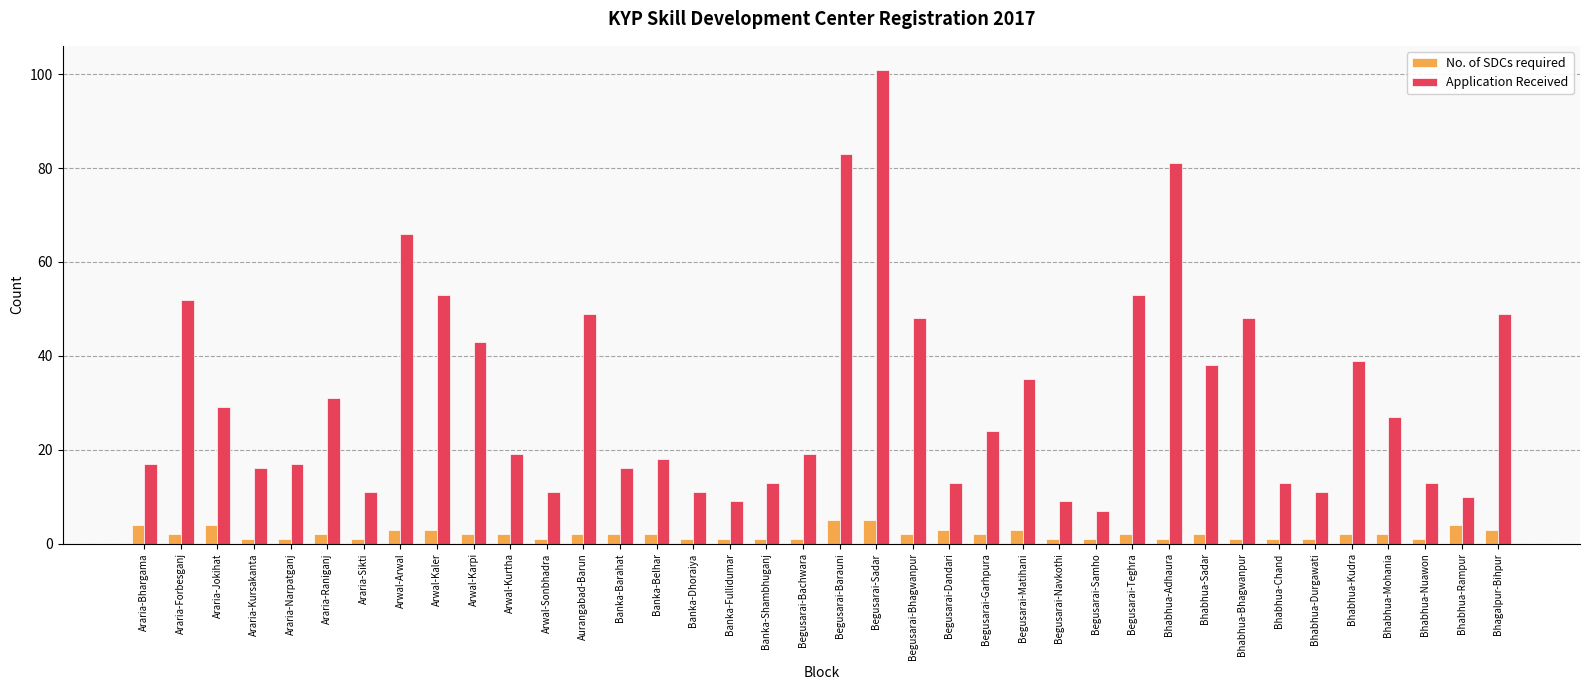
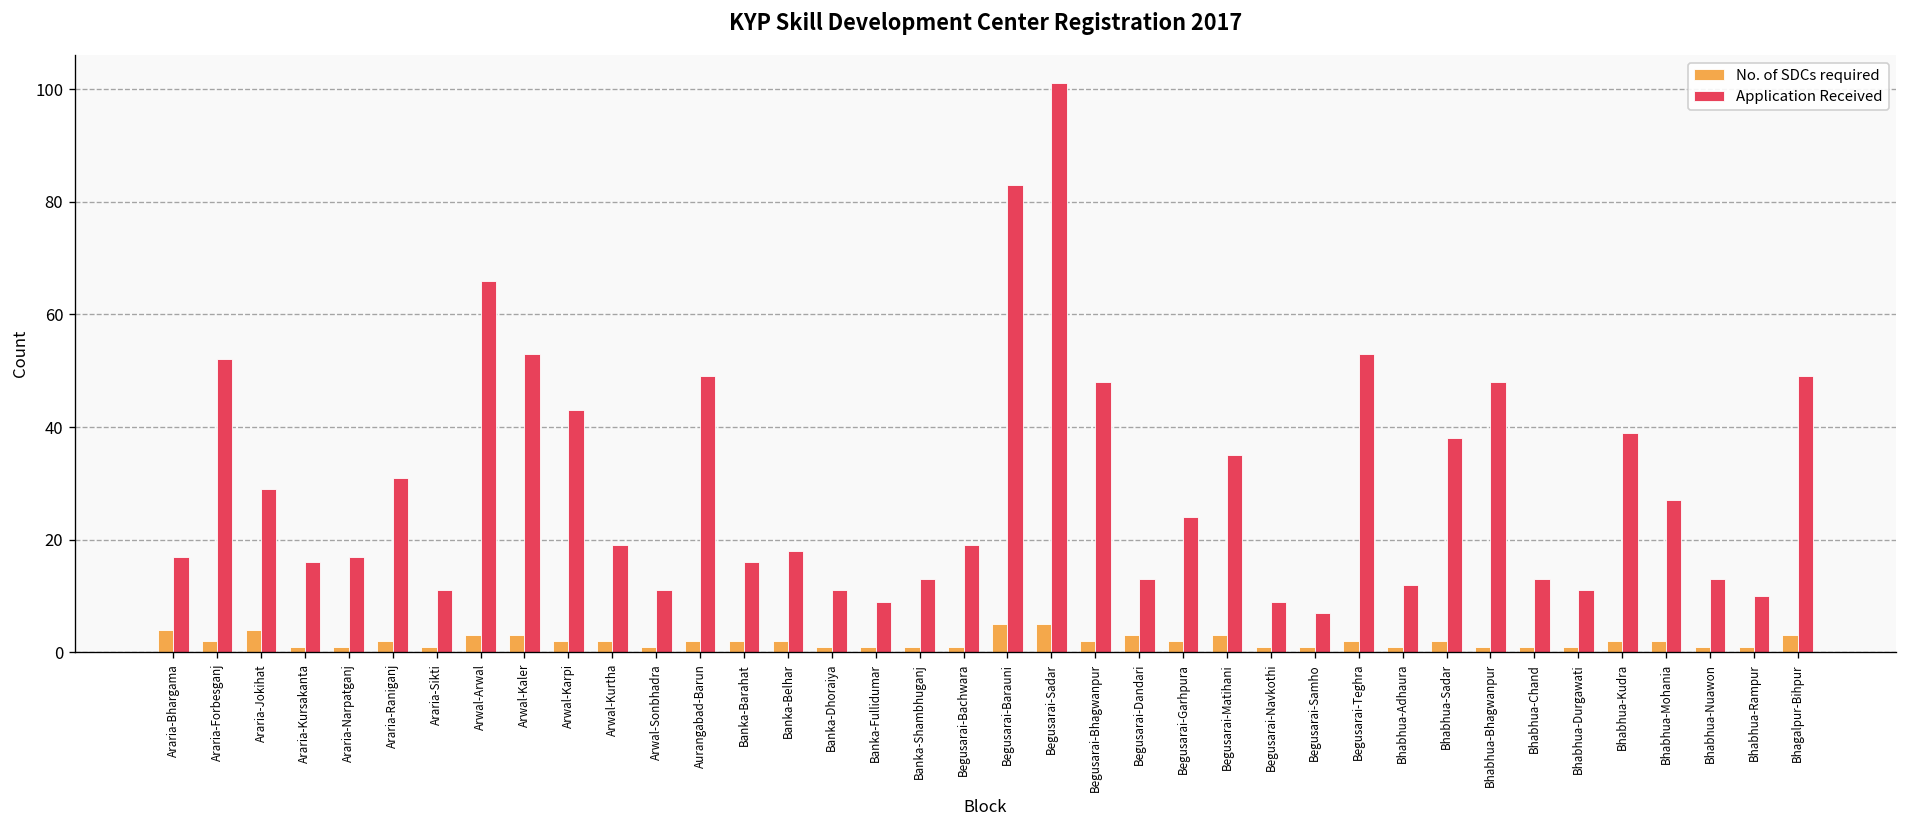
Application Received, Bhabhua-Adhaura: 81 -> 12
No. of SDCs required, Bhabhua-Rampur: 4 -> 1
